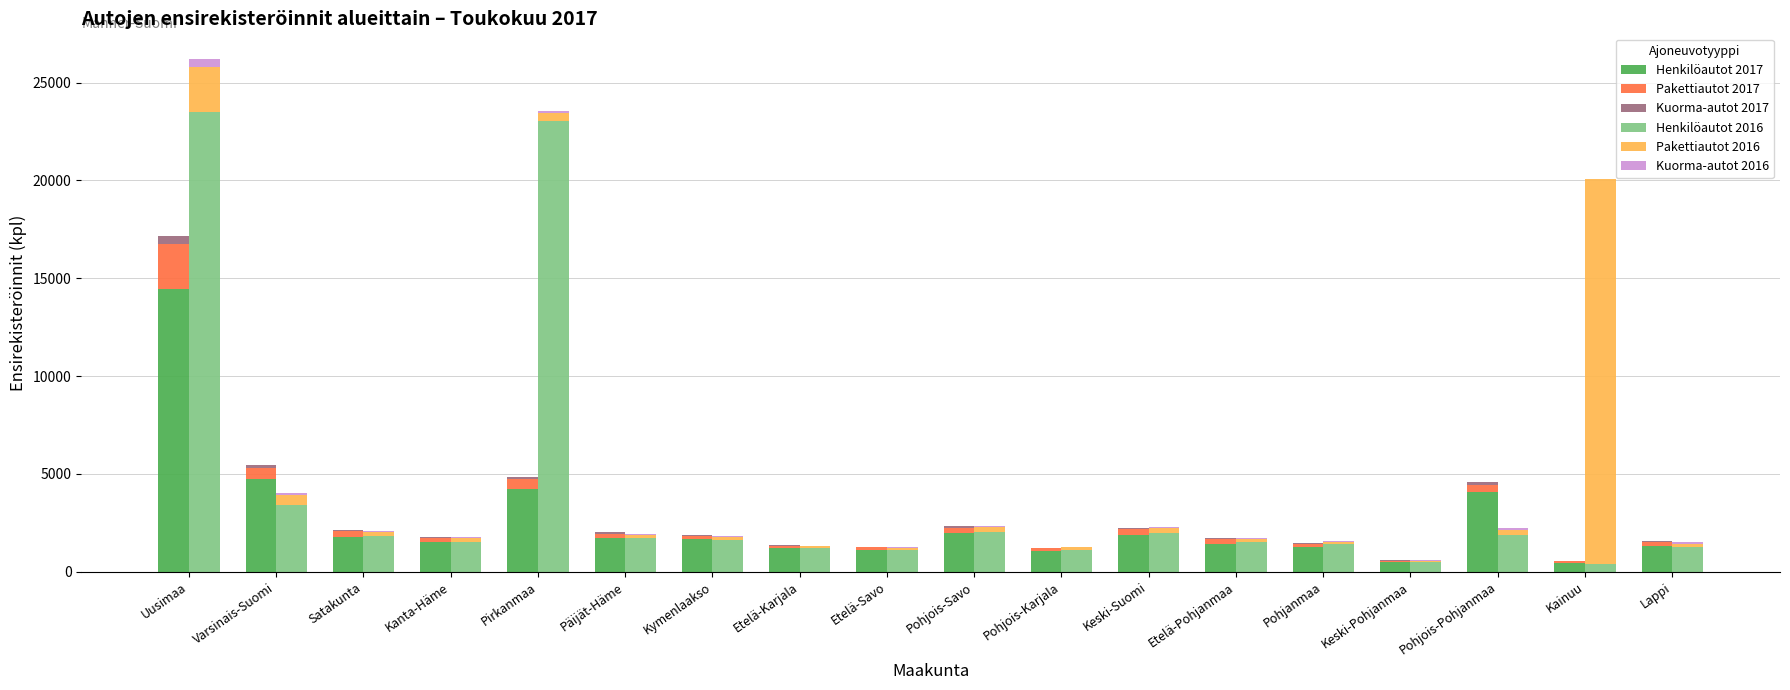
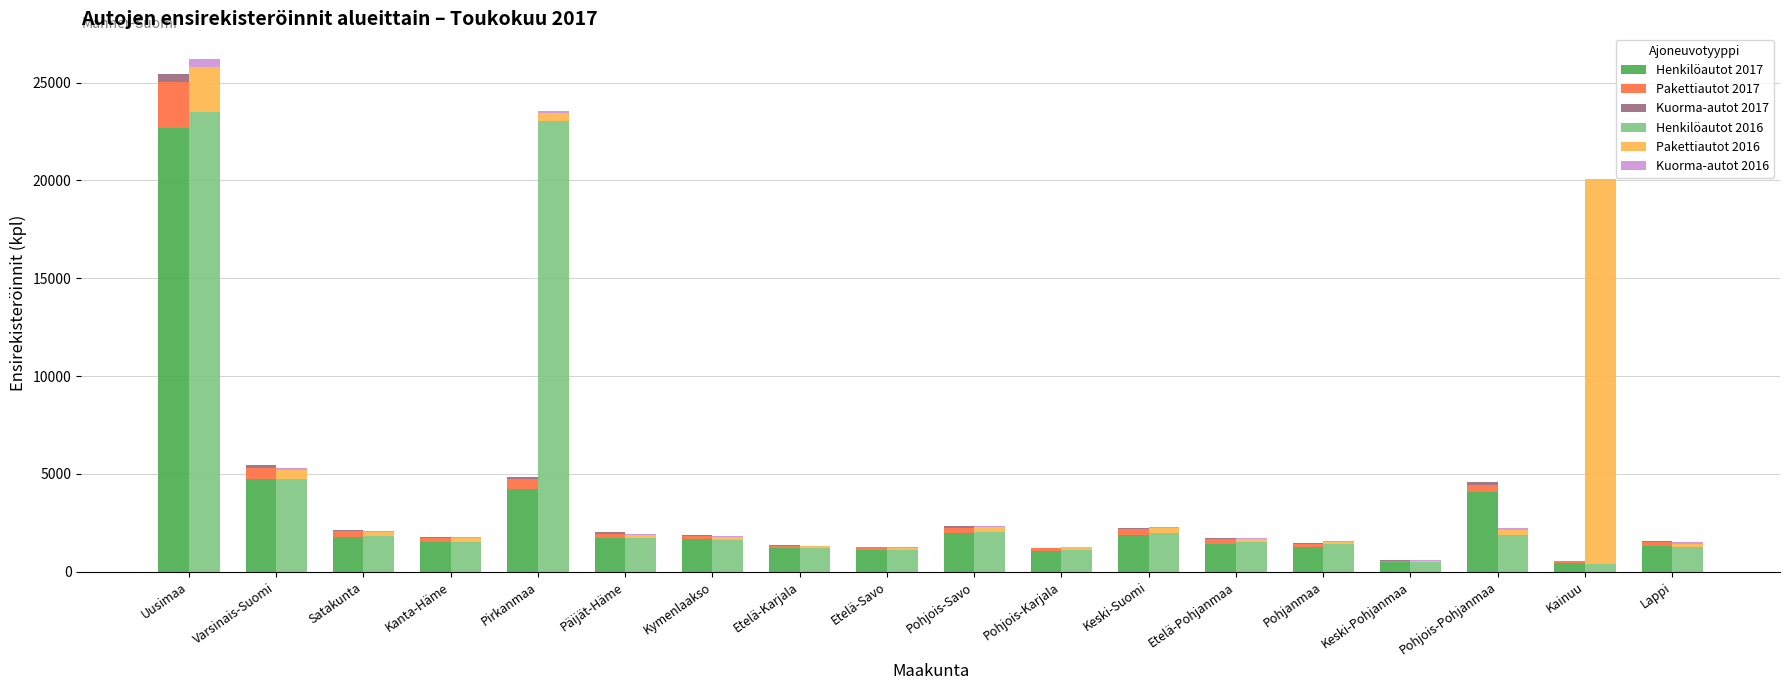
Henkilöautot 2017, Uusimaa: 14400 -> 22700
Henkilöautot 2016, Varsinais-Suomi: 3400 -> 4700
